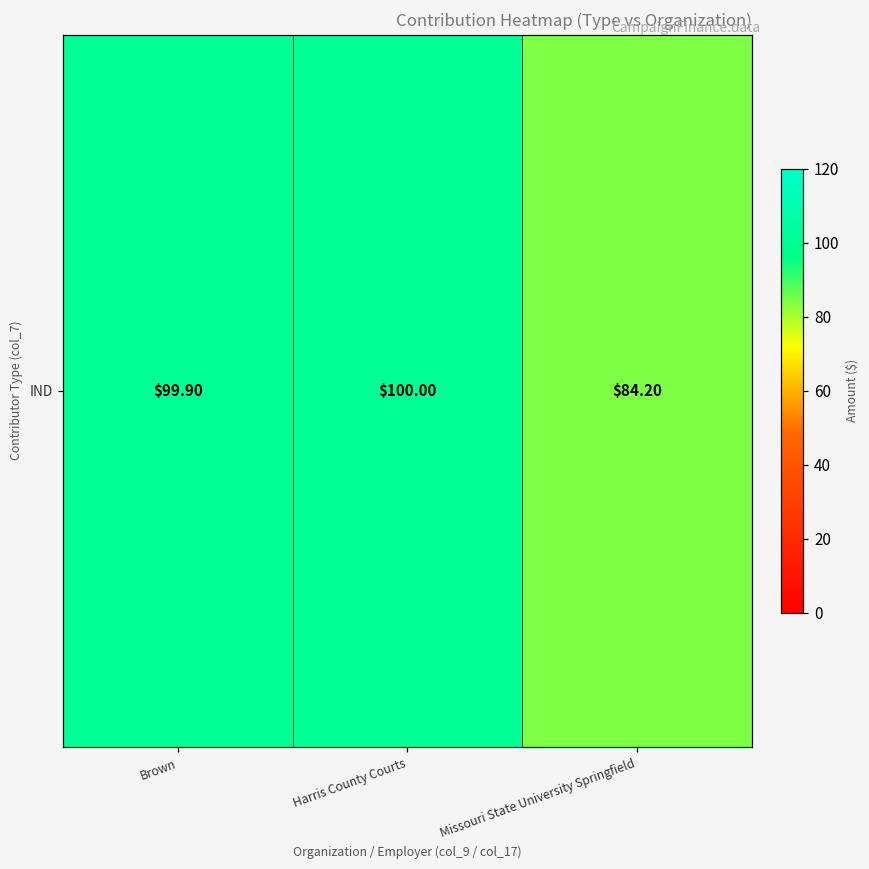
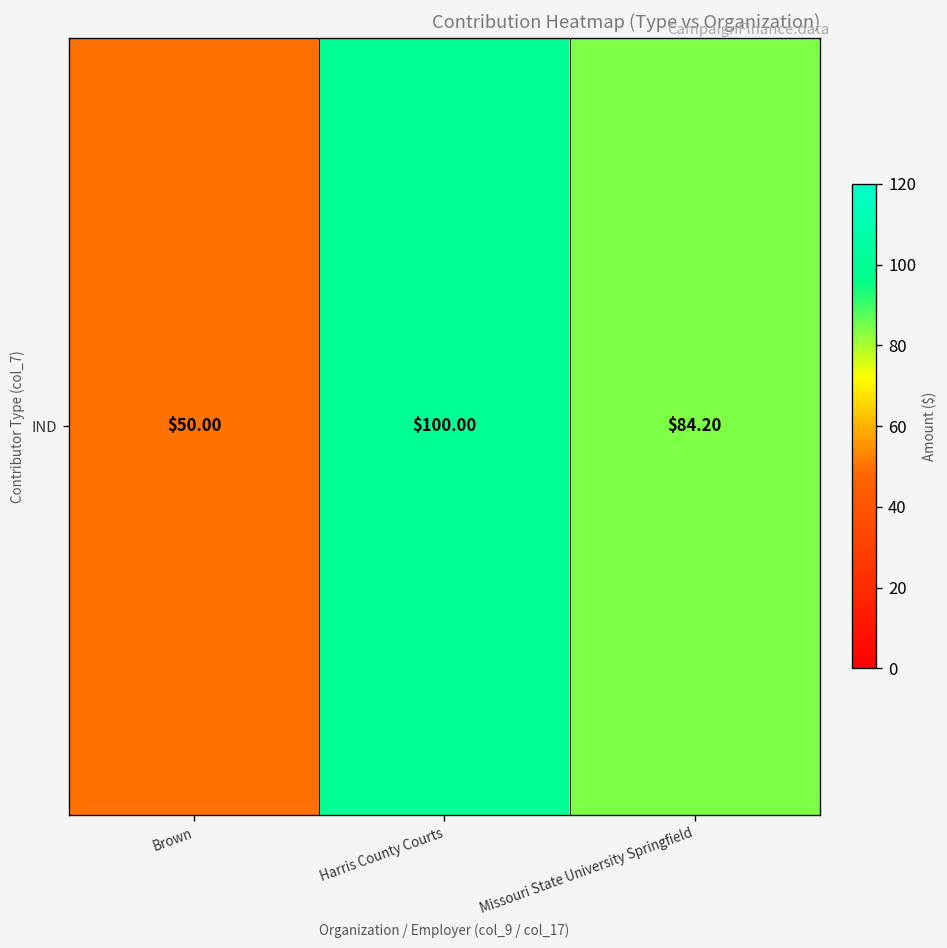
IND, Brown: $99.90 -> $50.00
